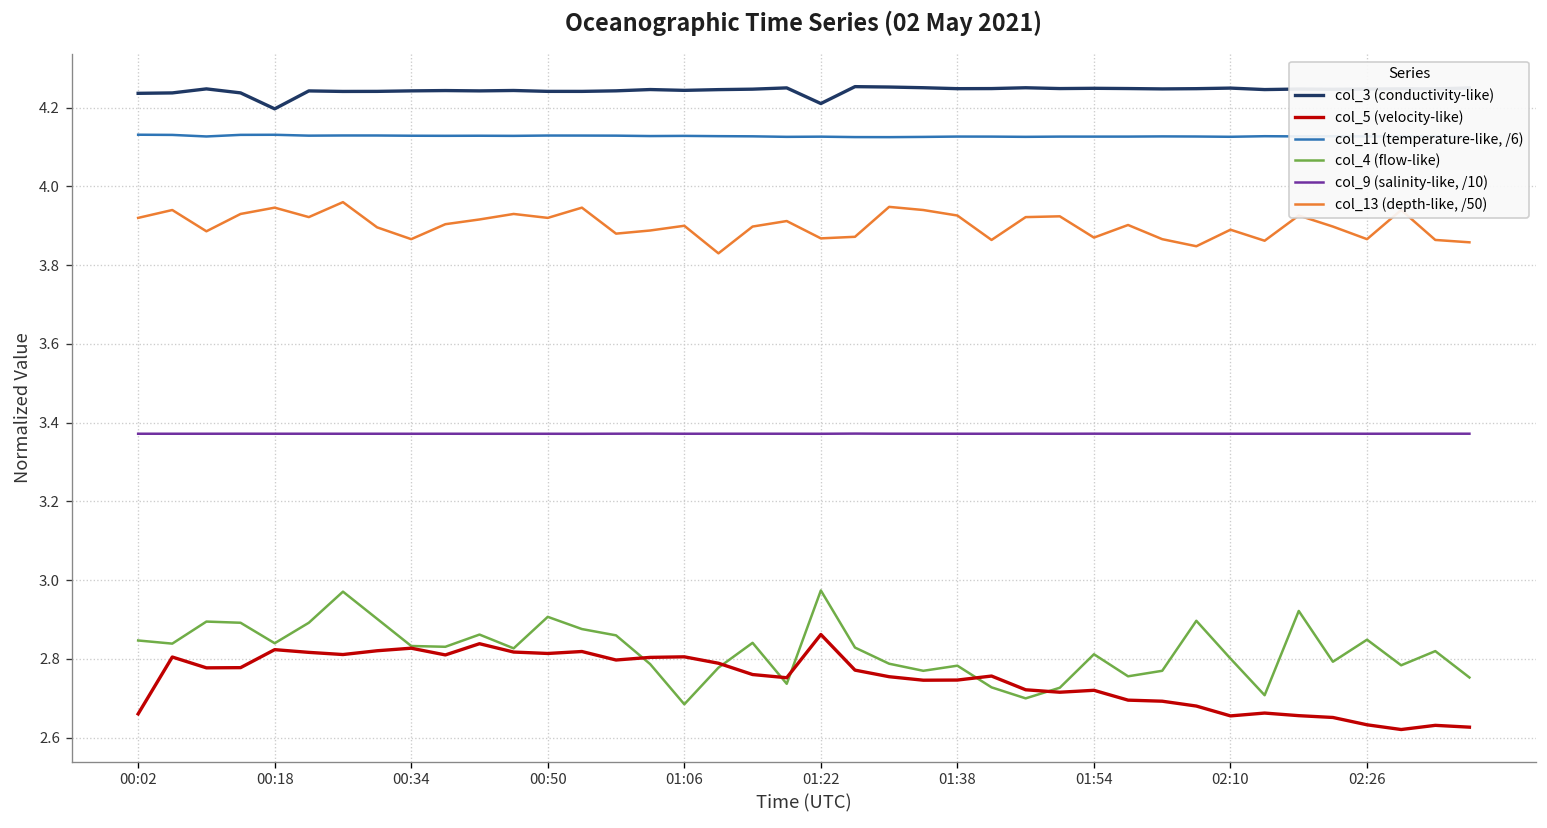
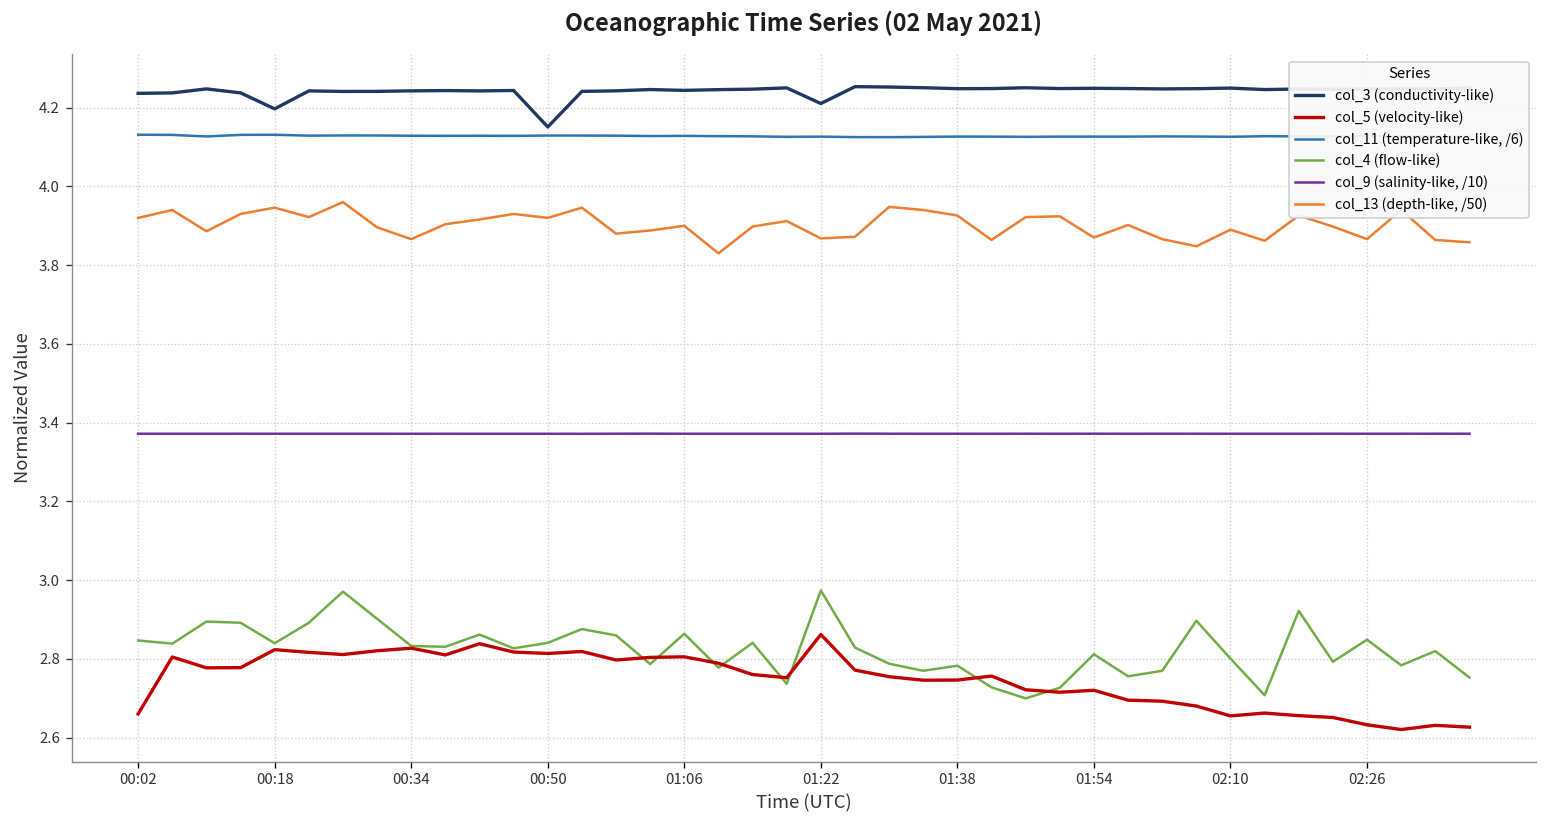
col_3 (conductivity-like), 00:50: 4.24 -> 4.15
col_4 (flow-like), 00:50: 2.91 -> 2.84
col_4 (flow-like), 01:06: 2.69 -> 2.86
